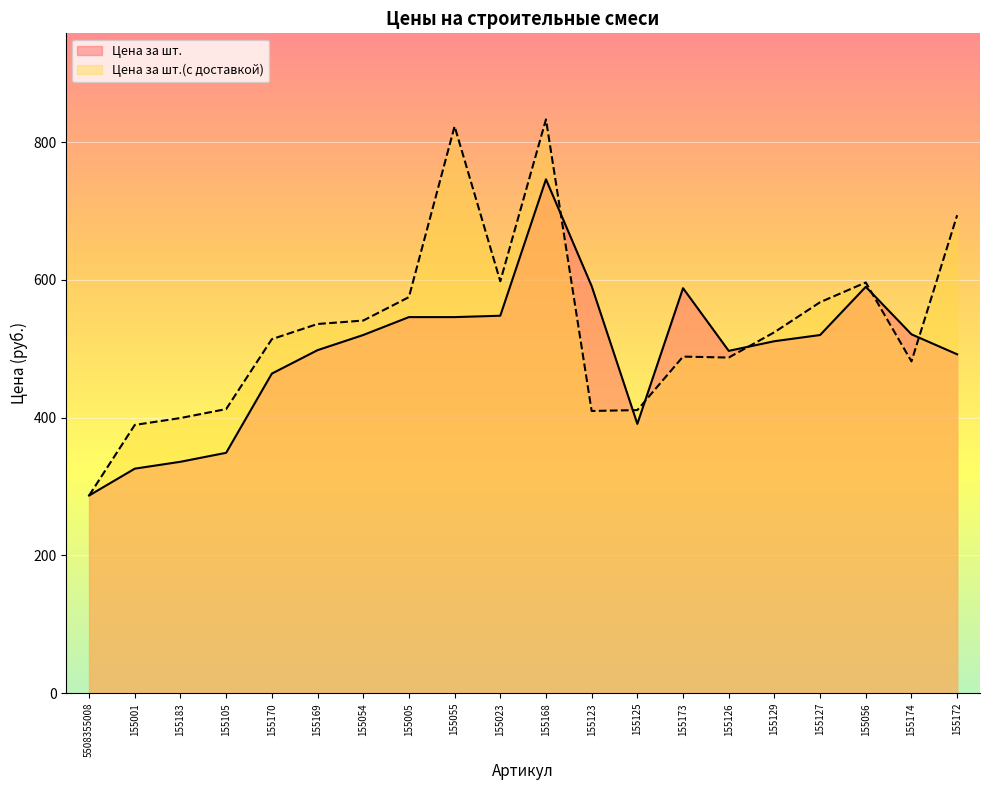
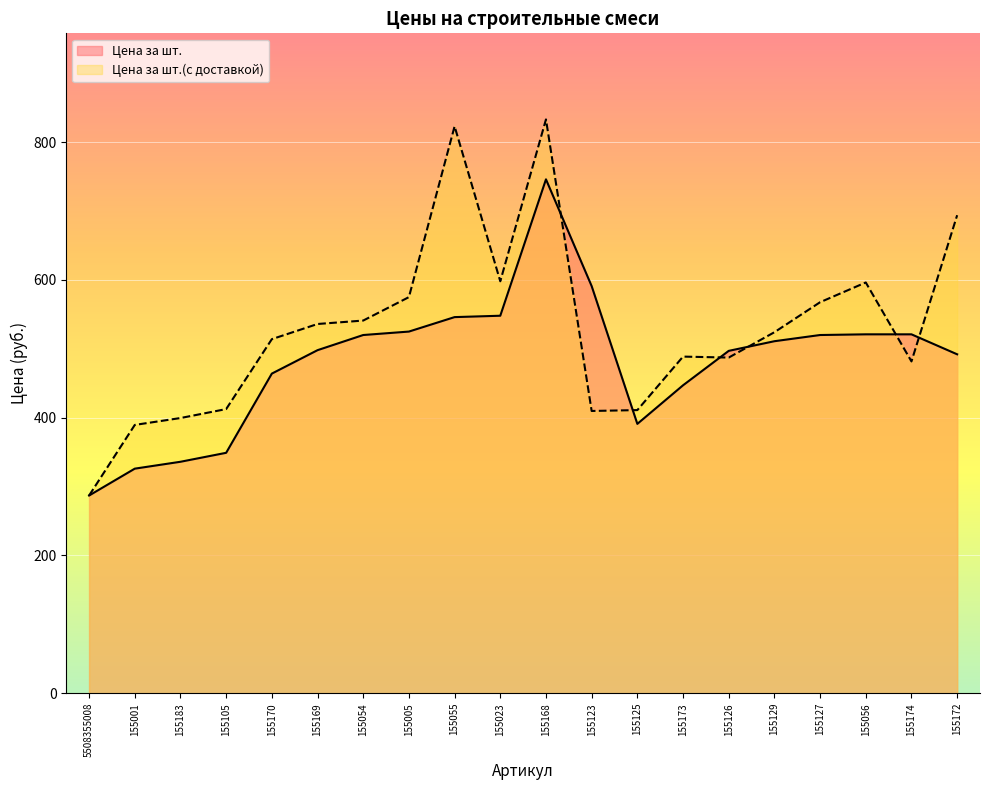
Цена за шт., 155005: 550 -> 530
Цена за шт., 155173: 590 -> 450
Цена за шт., 155056: 590 -> 520
